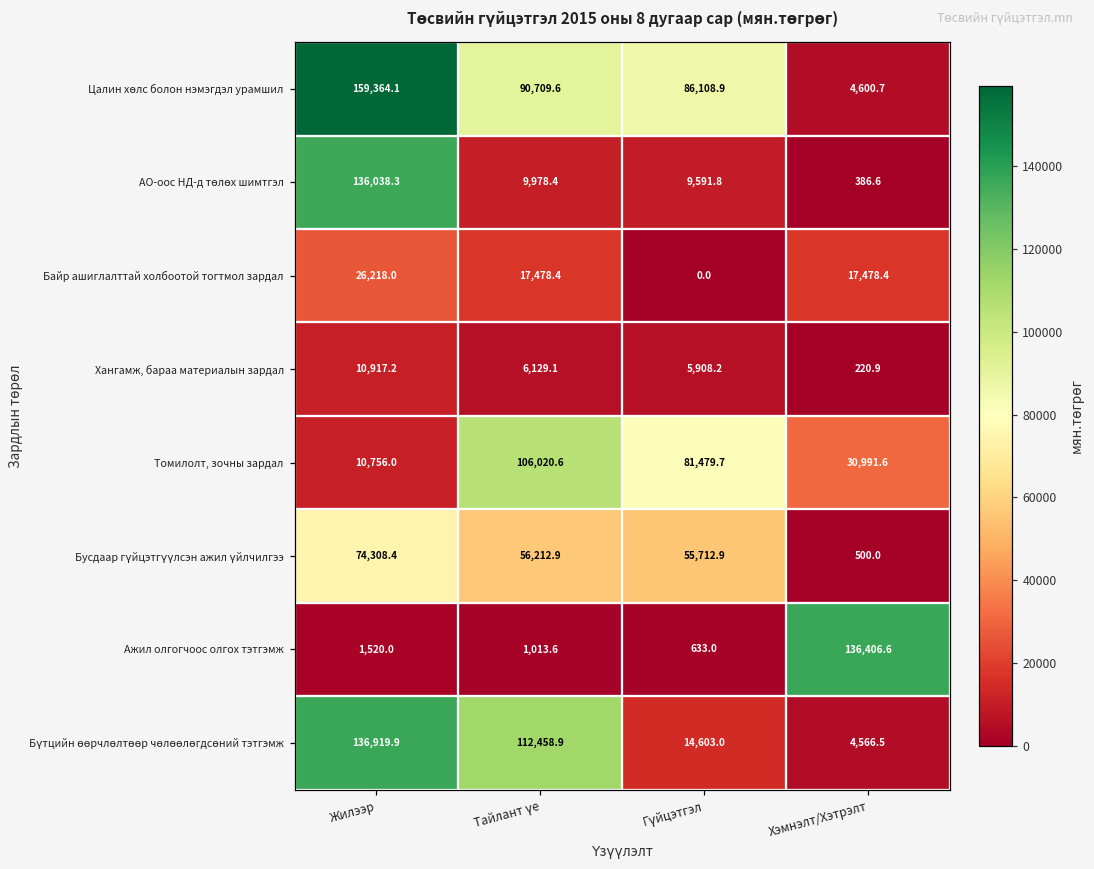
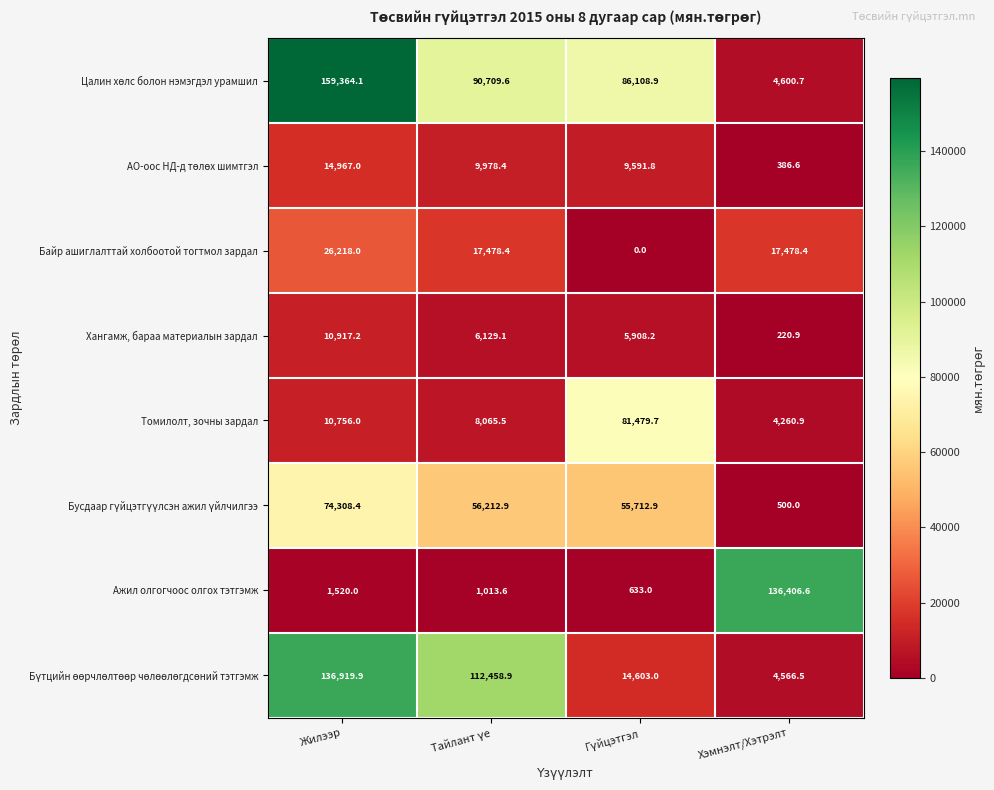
АО-оос НД-д төлөх шимтгэл, Жилээр: 136,038.3 -> 14,967.0
Томилолт, зочны зардал, Тайлант үе: 106,020.6 -> 8,065.5
Томилолт, зочны зардал, Хэмнэлт/Хэтрэлт: 30,991.6 -> 4,260.9
